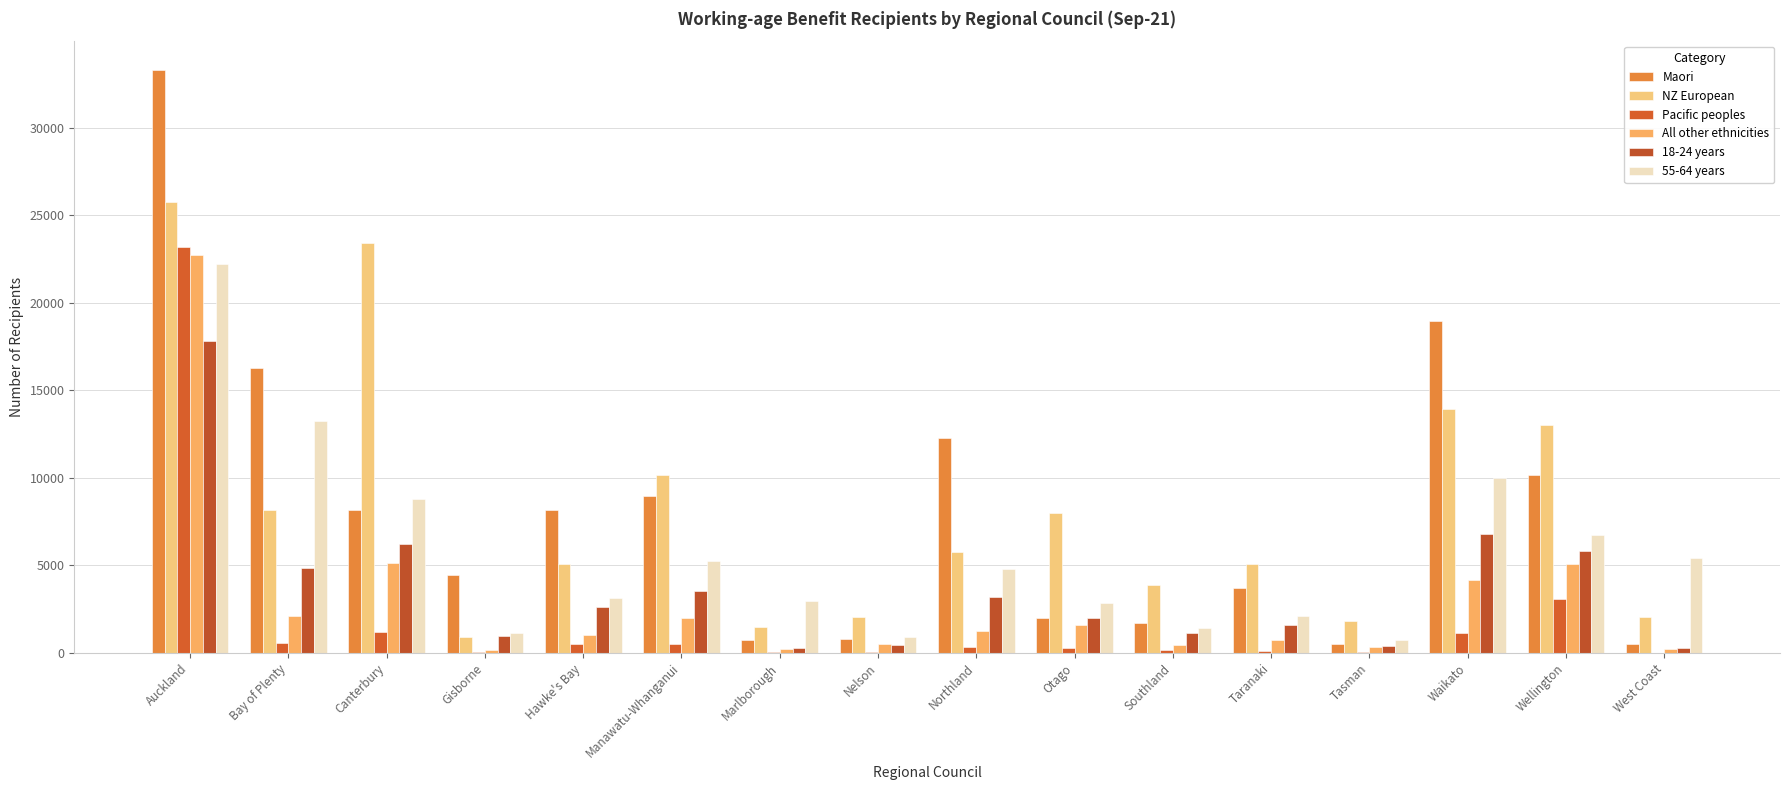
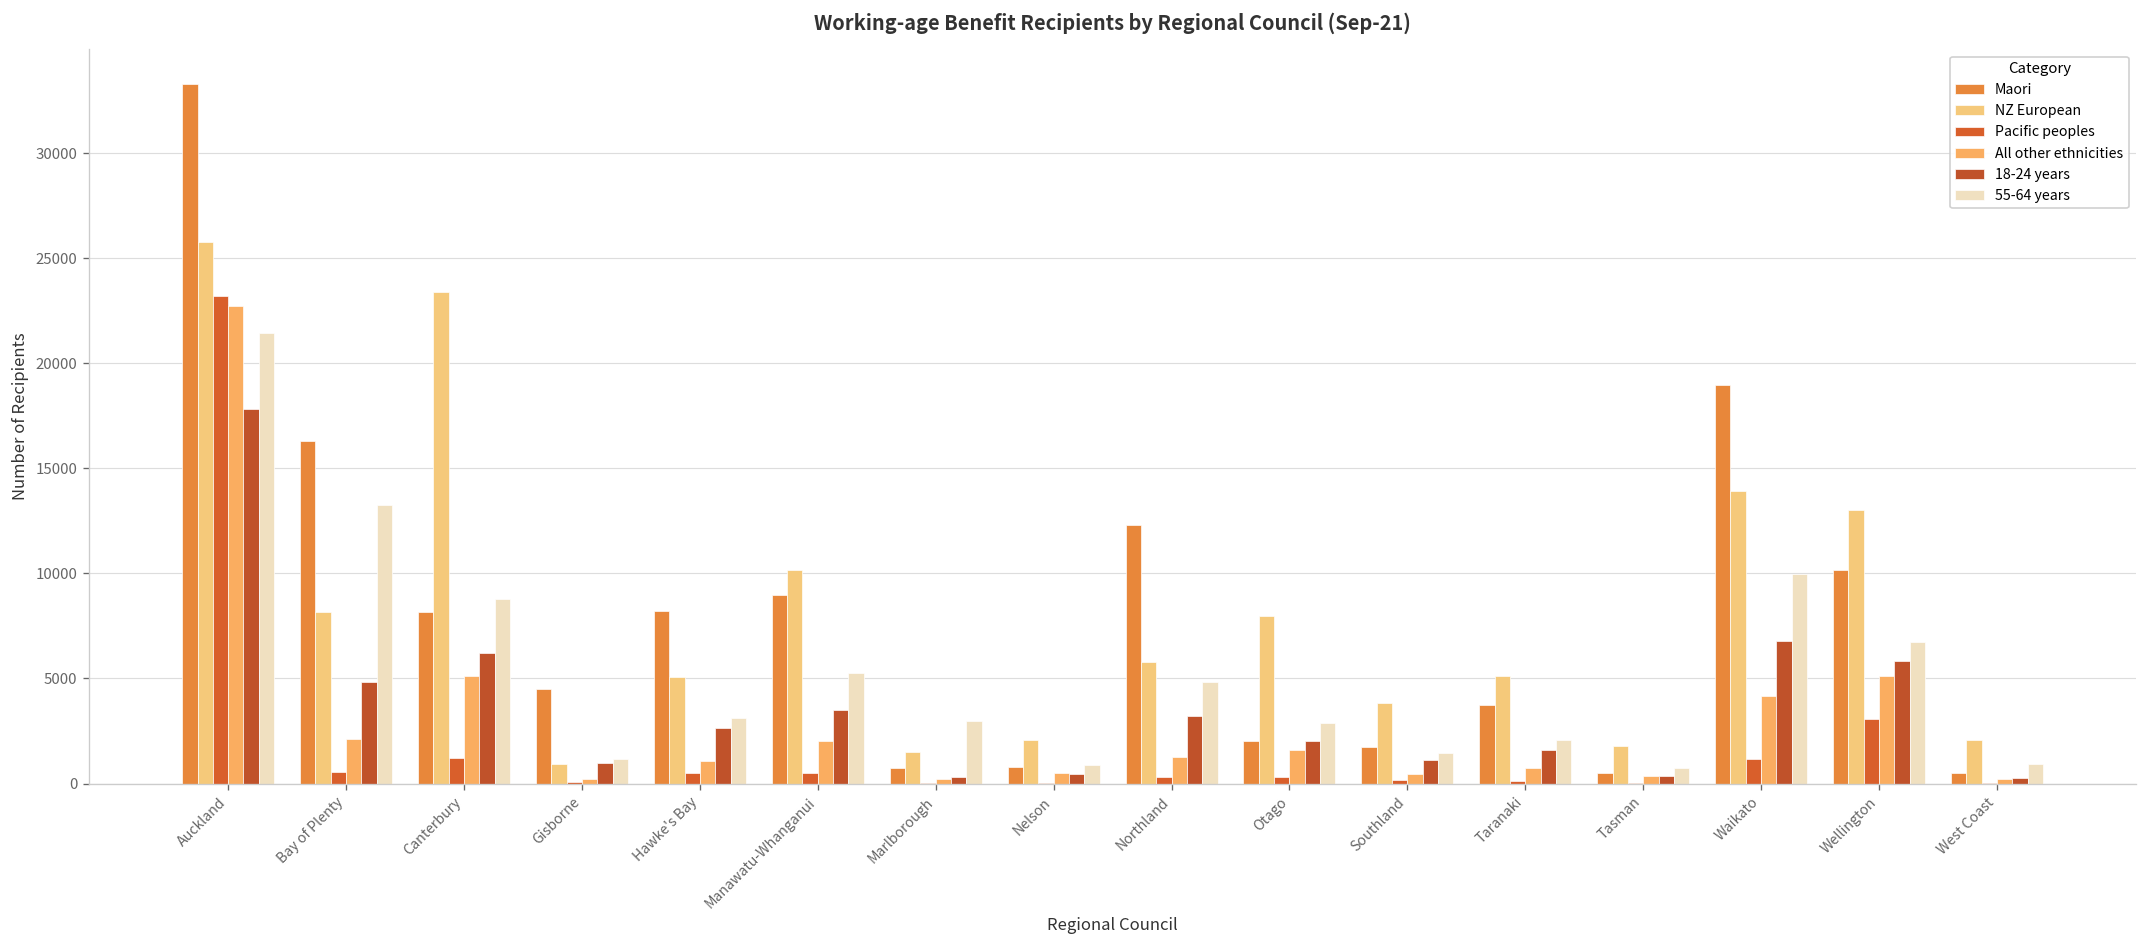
55-64 years, Auckland: 22200 -> 21500
55-64 years, West Coast: 5400 -> 1000
